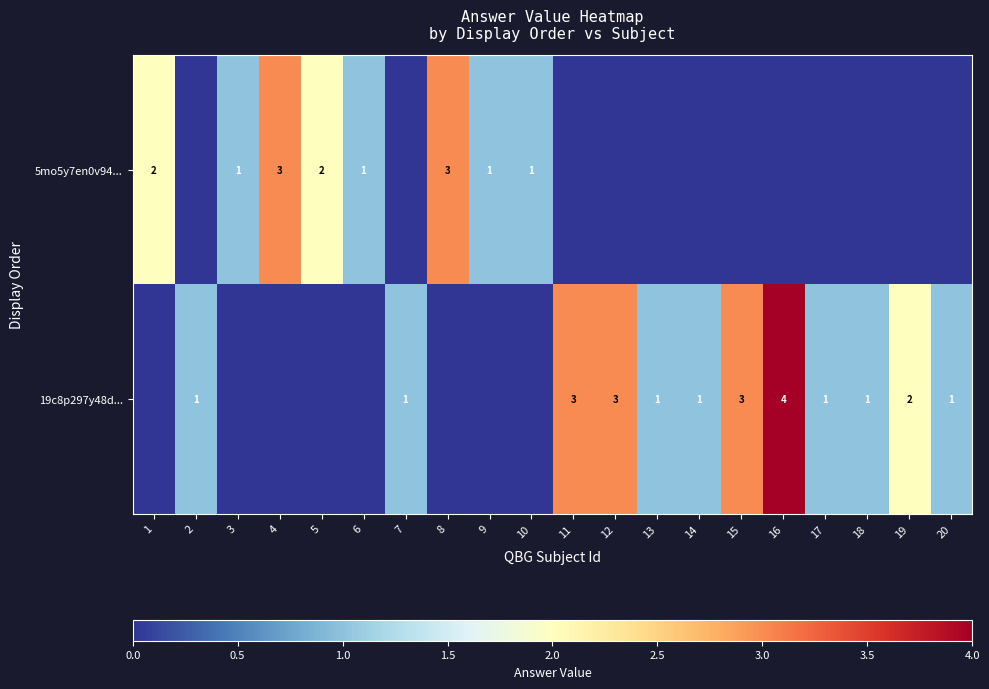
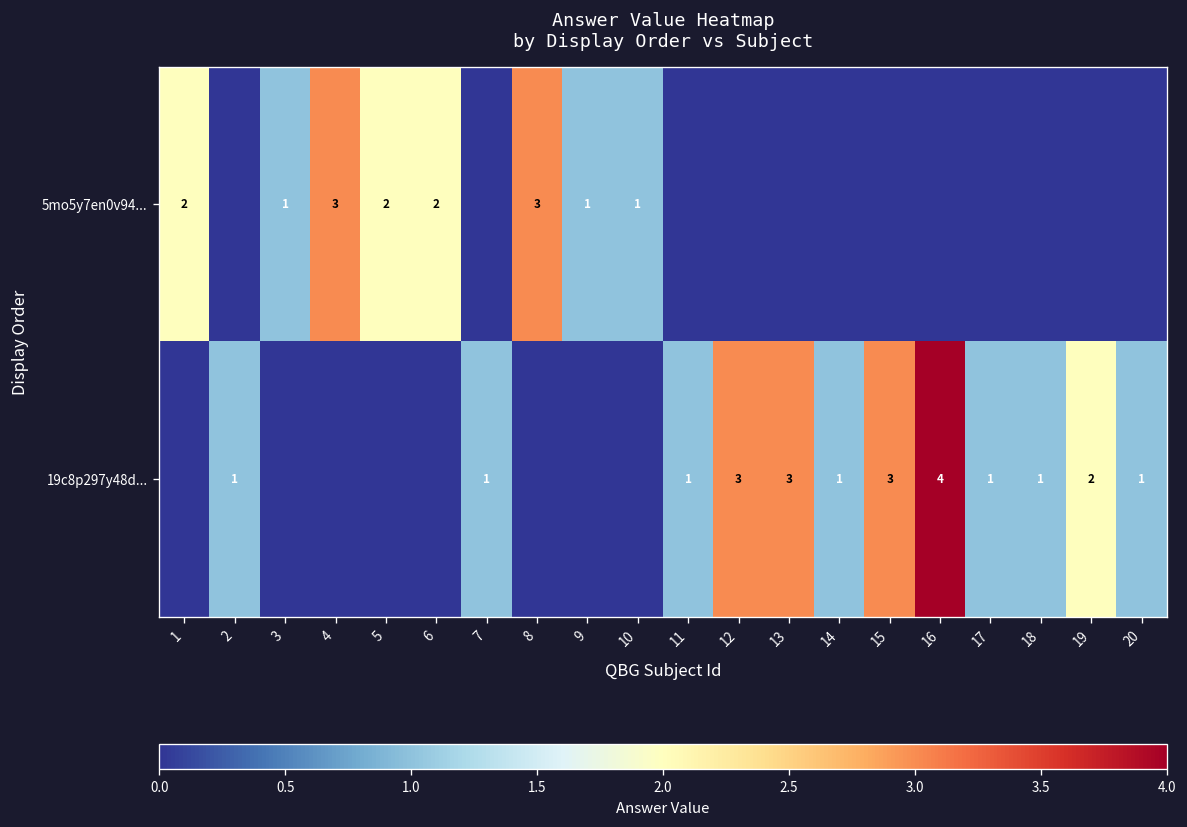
5mo5y7en0v94..., 6: 1 -> 2
19c8p297y48d..., 11: 3 -> 1
19c8p297y48d..., 13: 1 -> 3
